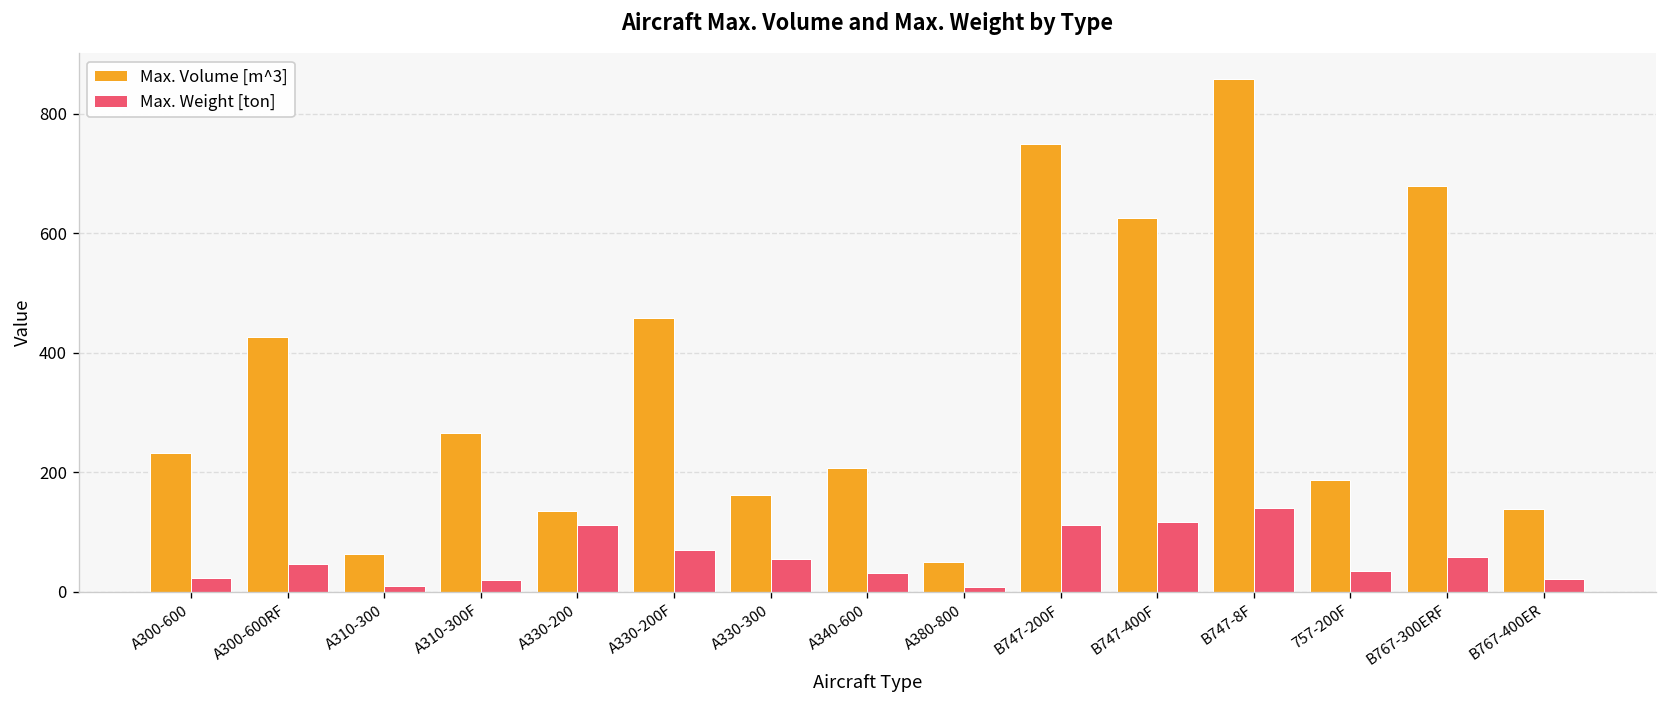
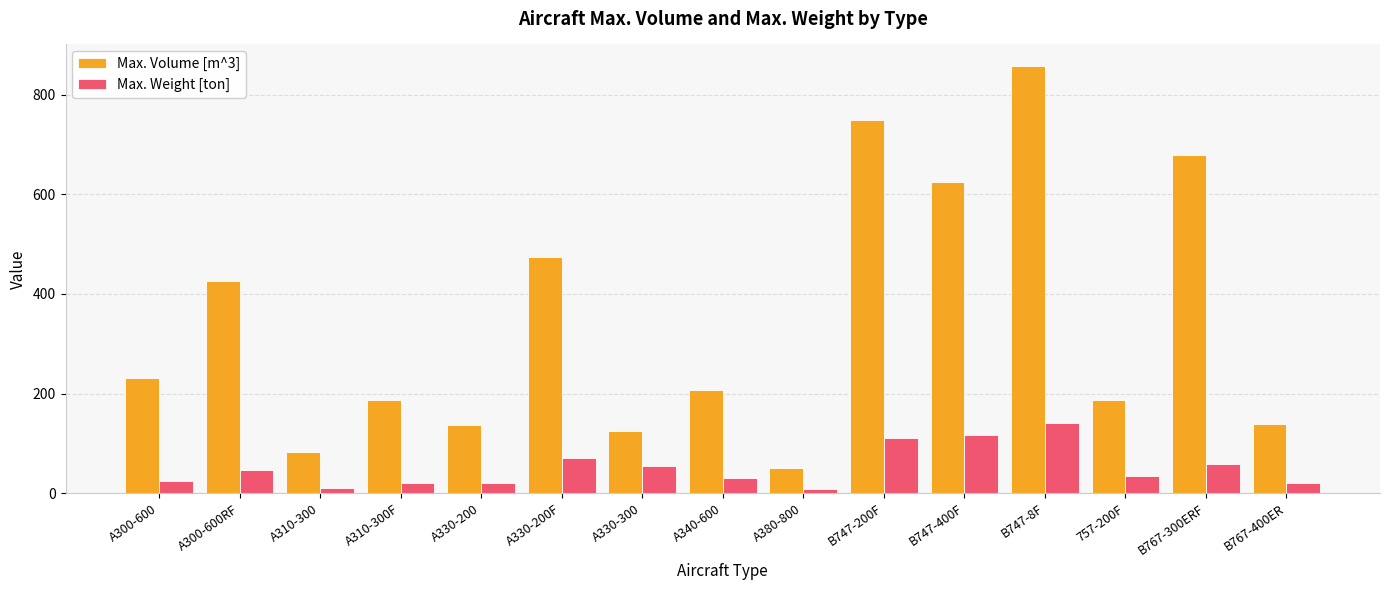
Max. Volume [m^3], A310-300: 60 -> 80
Max. Volume [m^3], A310-300F: 270 -> 190
Max. Weight [ton], A330-200: 110 -> 20
Max. Volume [m^3], A330-200F: 460 -> 480
Max. Volume [m^3], A330-300: 160 -> 130
